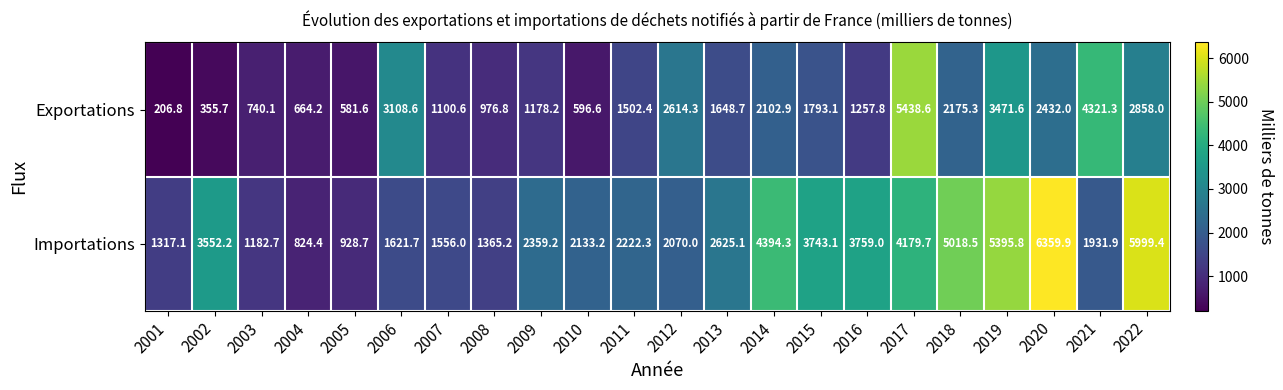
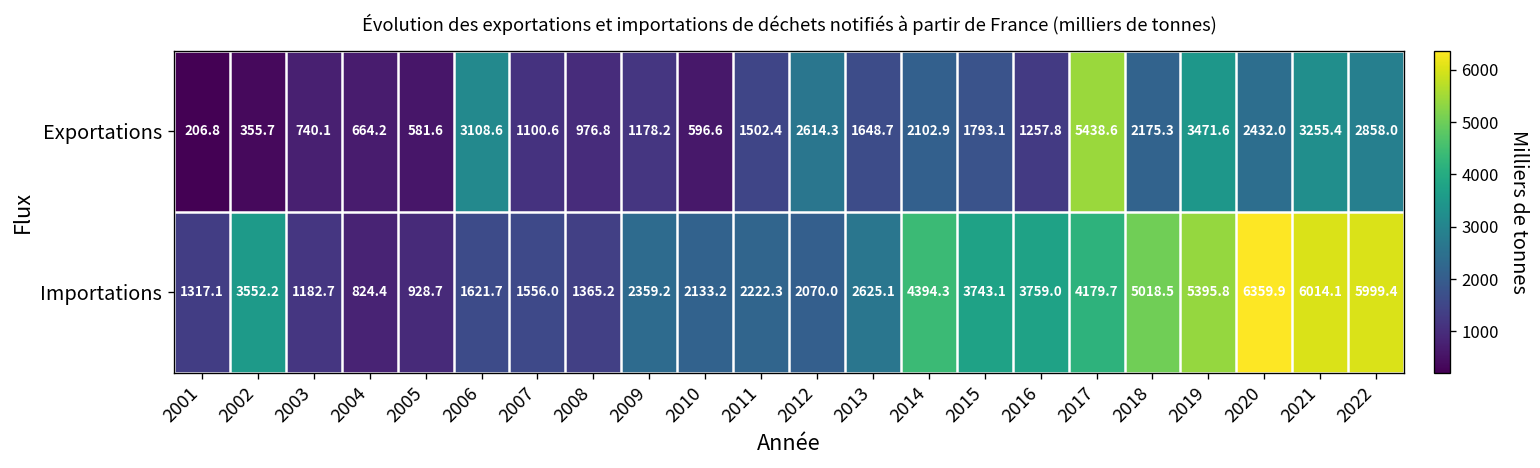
Exportations, 2021: 4321.3 -> 3255.4
Importations, 2021: 1931.9 -> 6014.1
